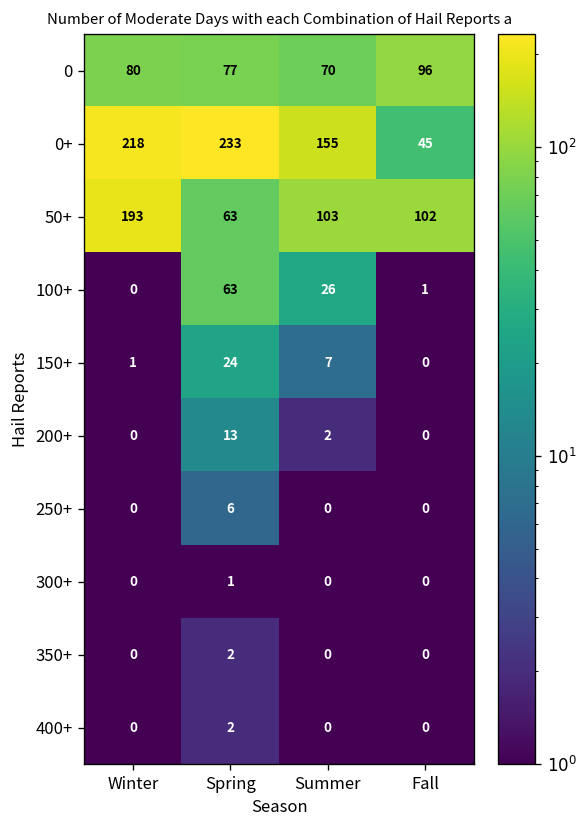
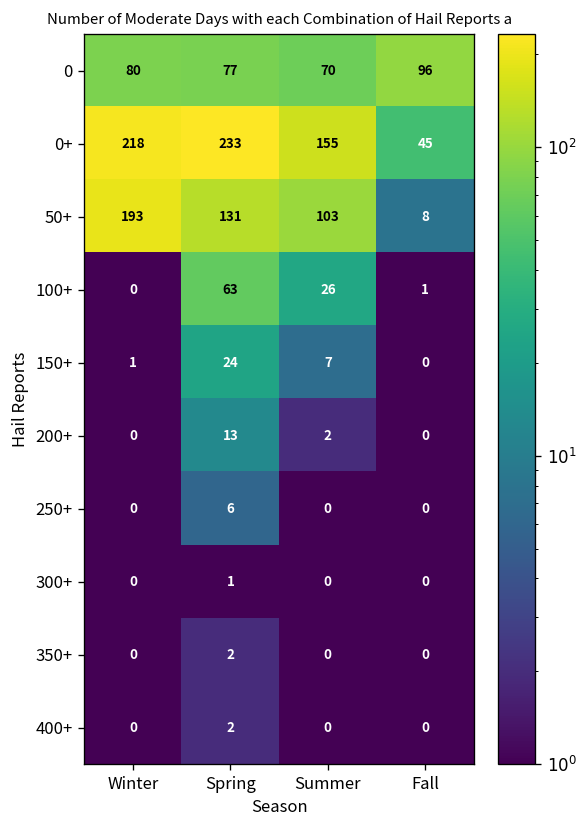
50+, Spring: 63 -> 131
50+, Fall: 102 -> 8
